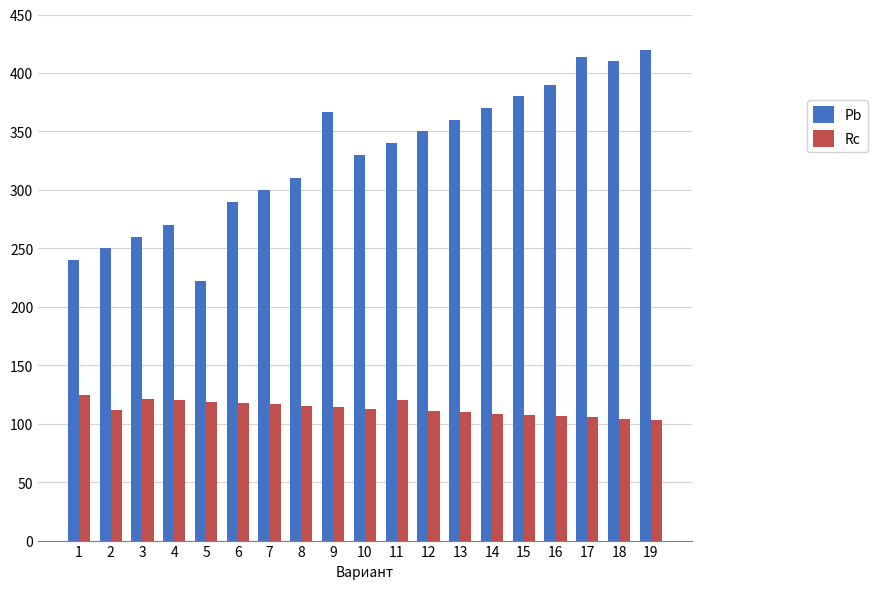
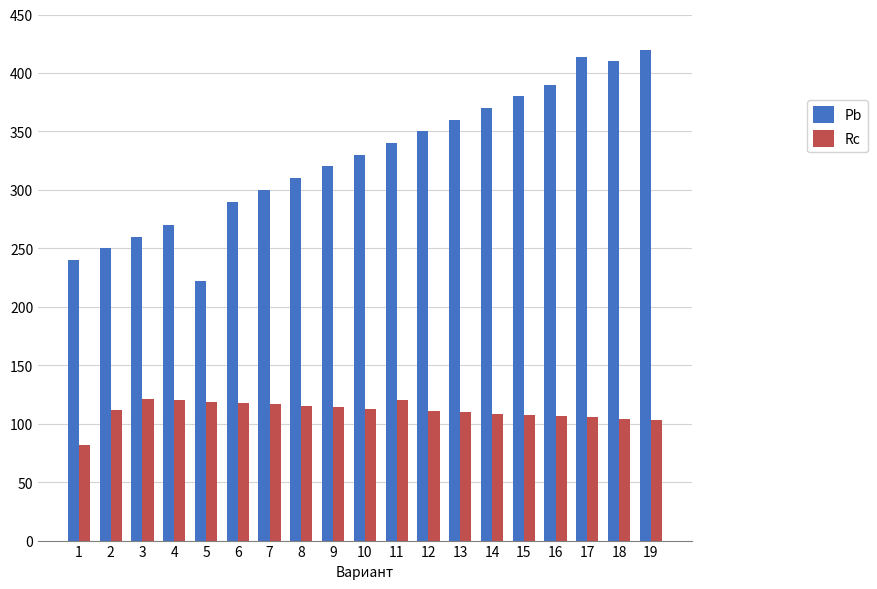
Rc, 1: 124 -> 82
Pb, 9: 367 -> 320
